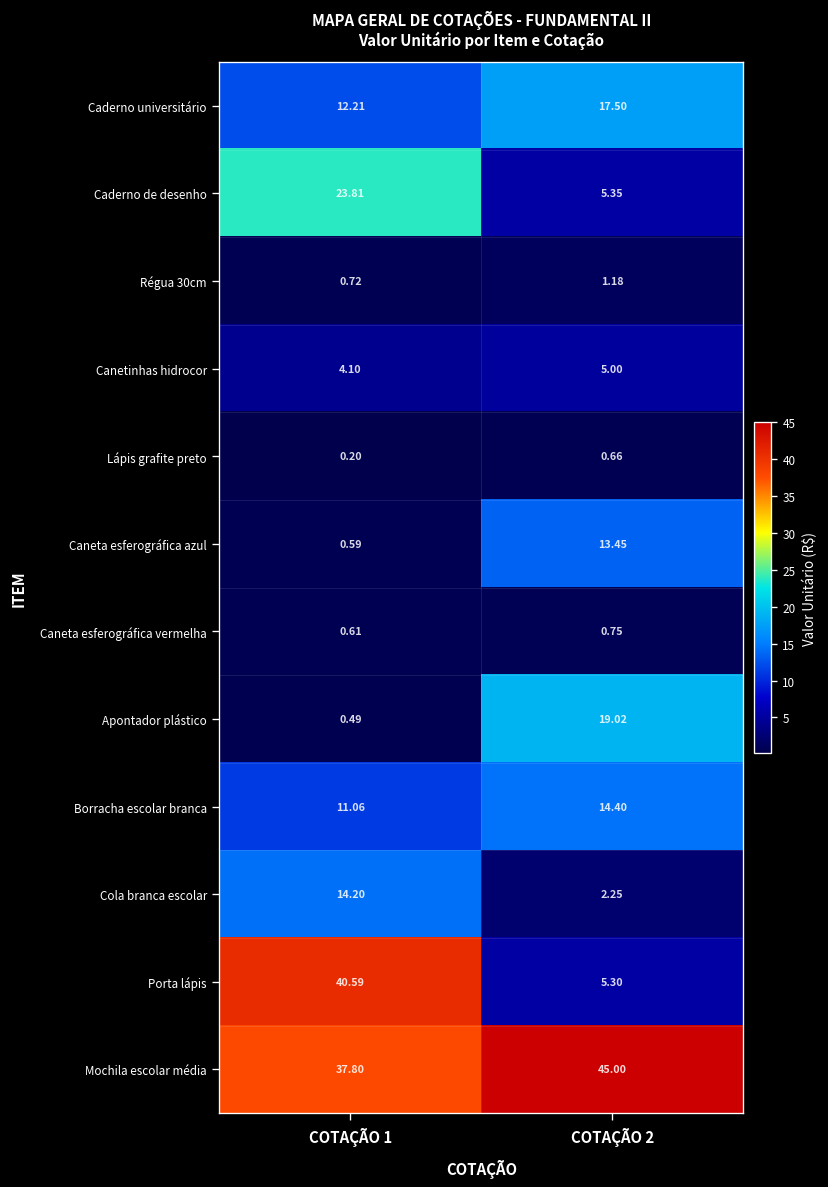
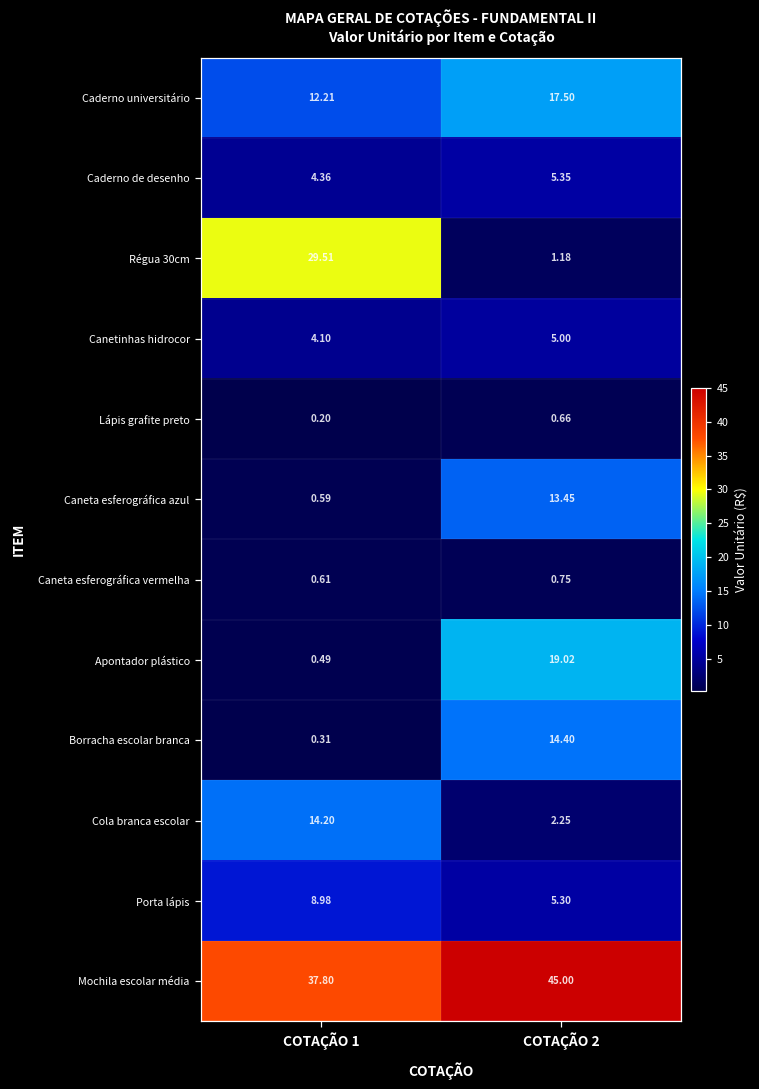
Caderno de desenho, COTAÇÃO 1: 23.81 -> 4.36
Régua 30cm, COTAÇÃO 1: 0.72 -> 29.51
Borracha escolar branca, COTAÇÃO 1: 11.06 -> 0.31
Porta lápis, COTAÇÃO 1: 40.59 -> 8.98
